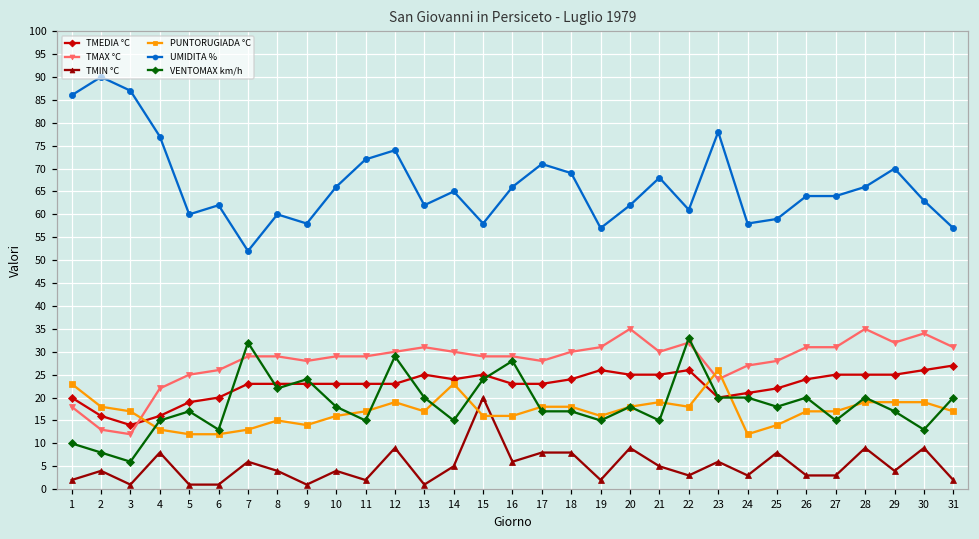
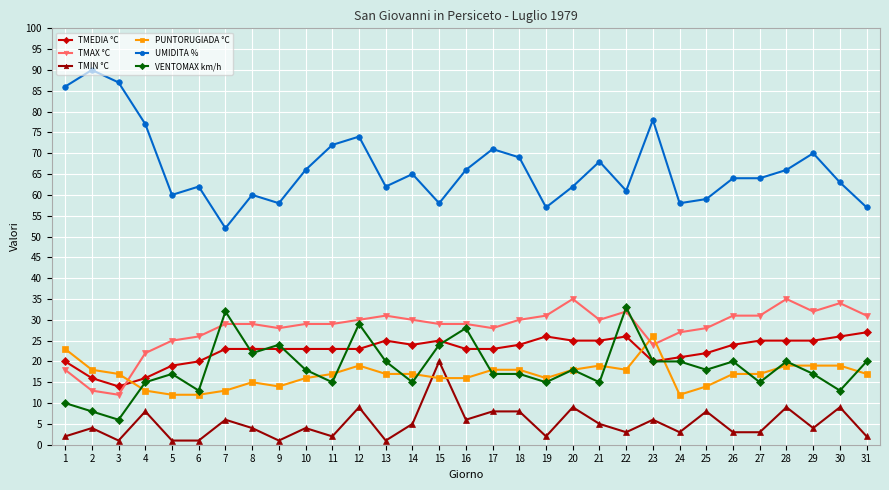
PUNTORUGIADA °C, 14: 23 -> 17
